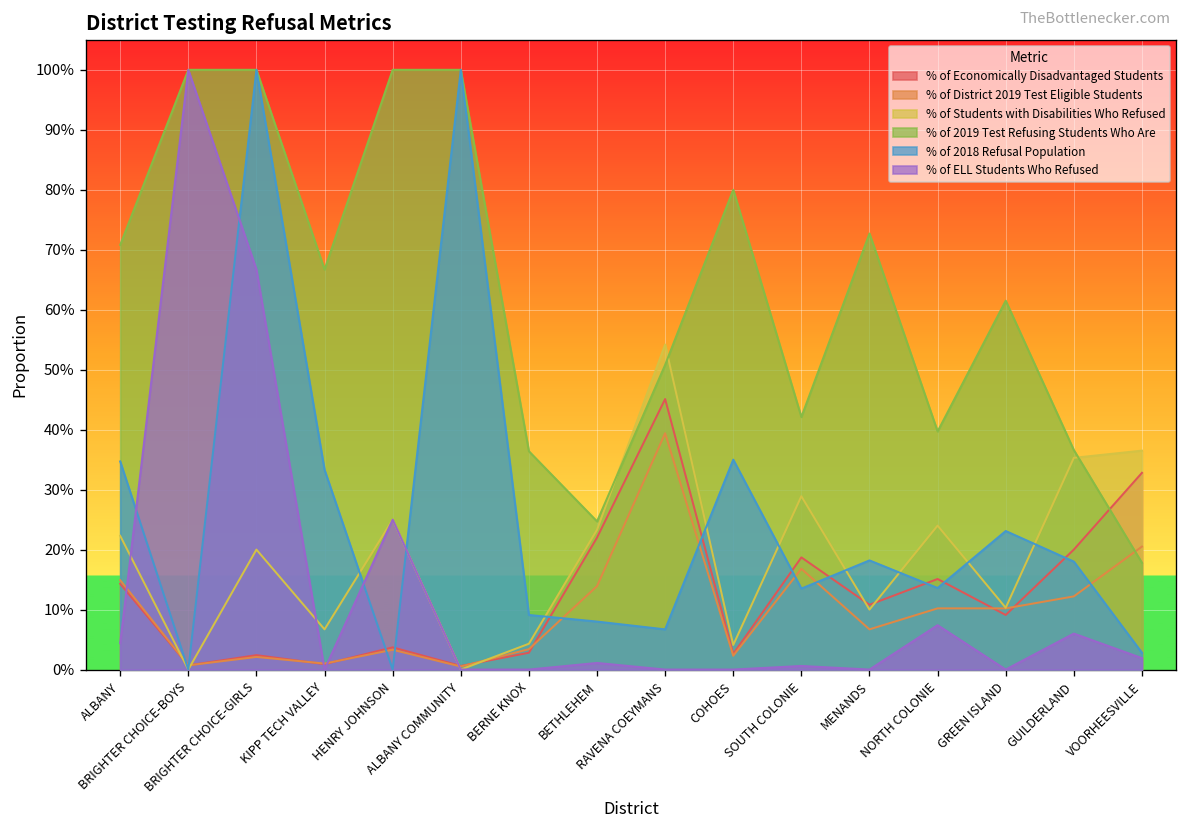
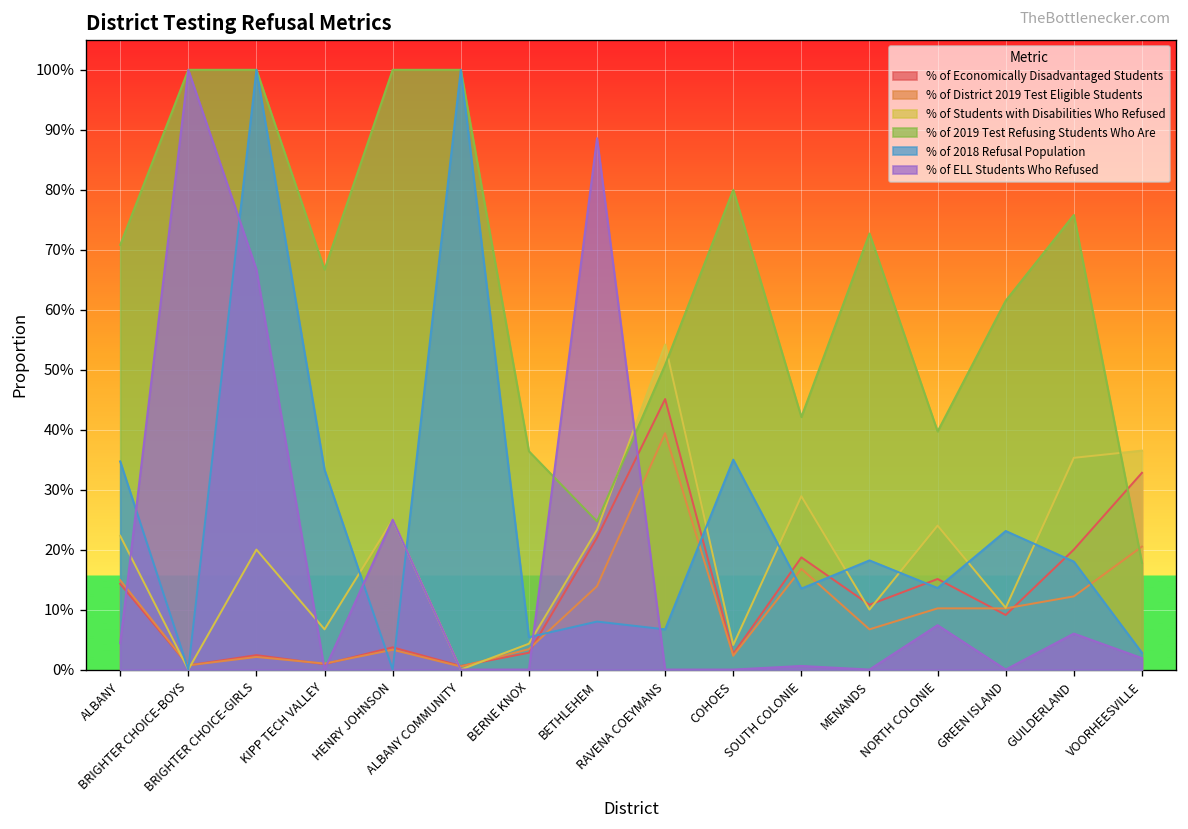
% of 2018 Refusal Population, BERNE KNOX: 9% -> 5%
% of ELL Students Who Refused, BETHLEHEM: 1% -> 89%
% of 2019 Test Refusing Students Who Are, GUILDERLAND: 37% -> 76%
